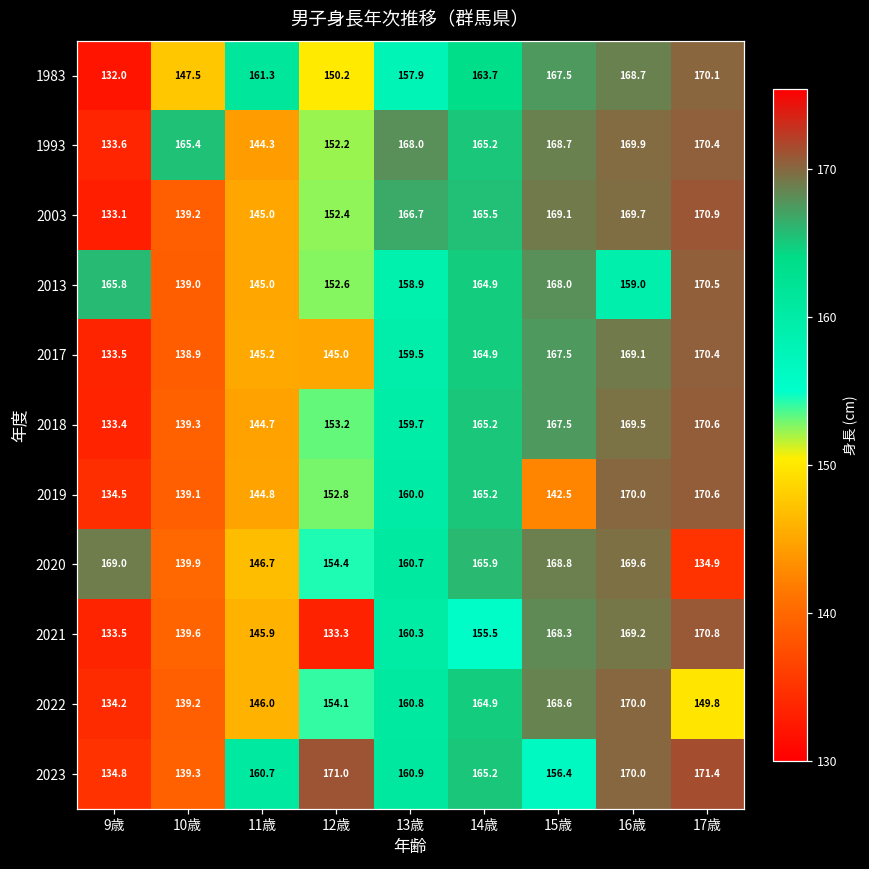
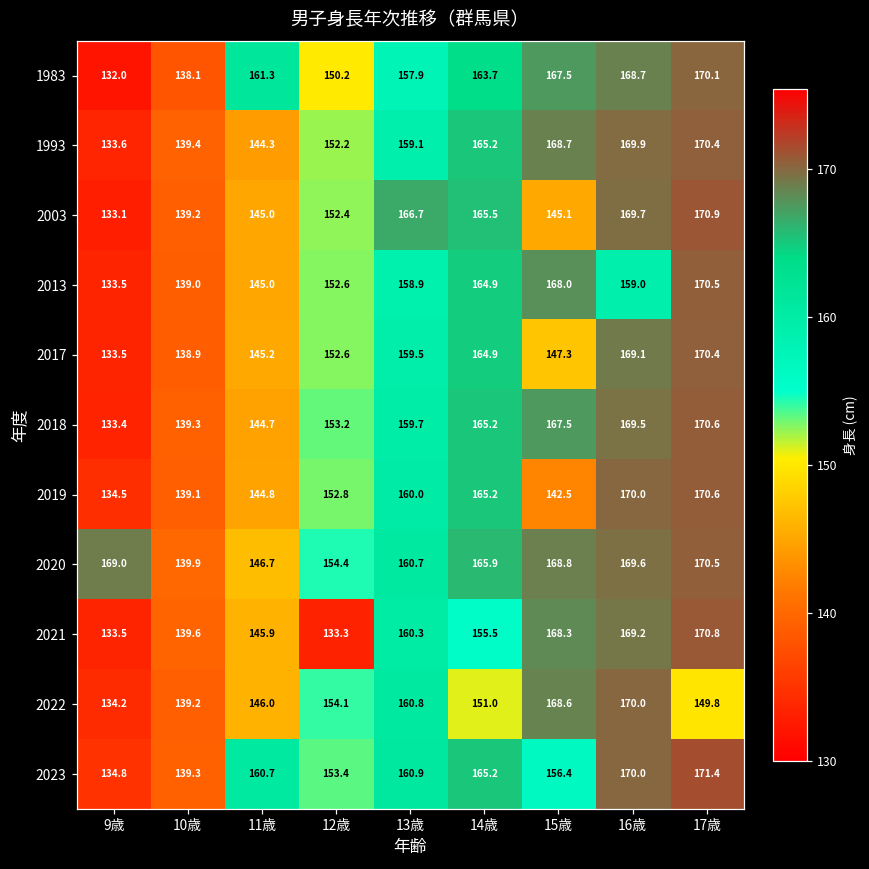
1983, 10歳: 147.5 -> 138.1
1993, 10歳: 165.4 -> 139.4
1993, 13歳: 168.0 -> 159.1
2003, 15歳: 169.1 -> 145.1
2013, 9歳: 165.8 -> 133.5
2017, 12歳: 145.0 -> 152.6
2017, 15歳: 167.5 -> 147.3
2020, 17歳: 134.9 -> 170.5
2022, 14歳: 164.9 -> 151.0
2023, 12歳: 171.0 -> 153.4
